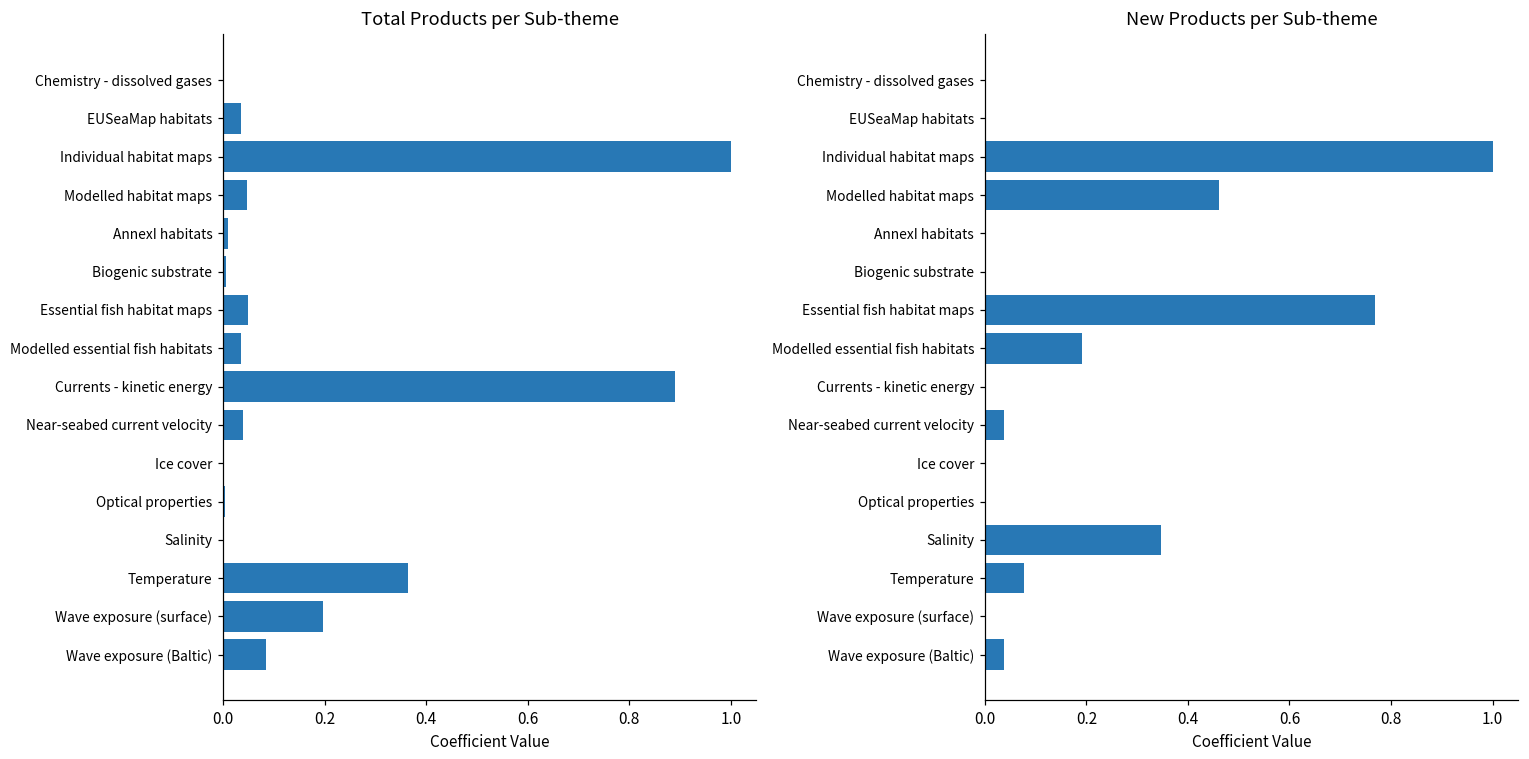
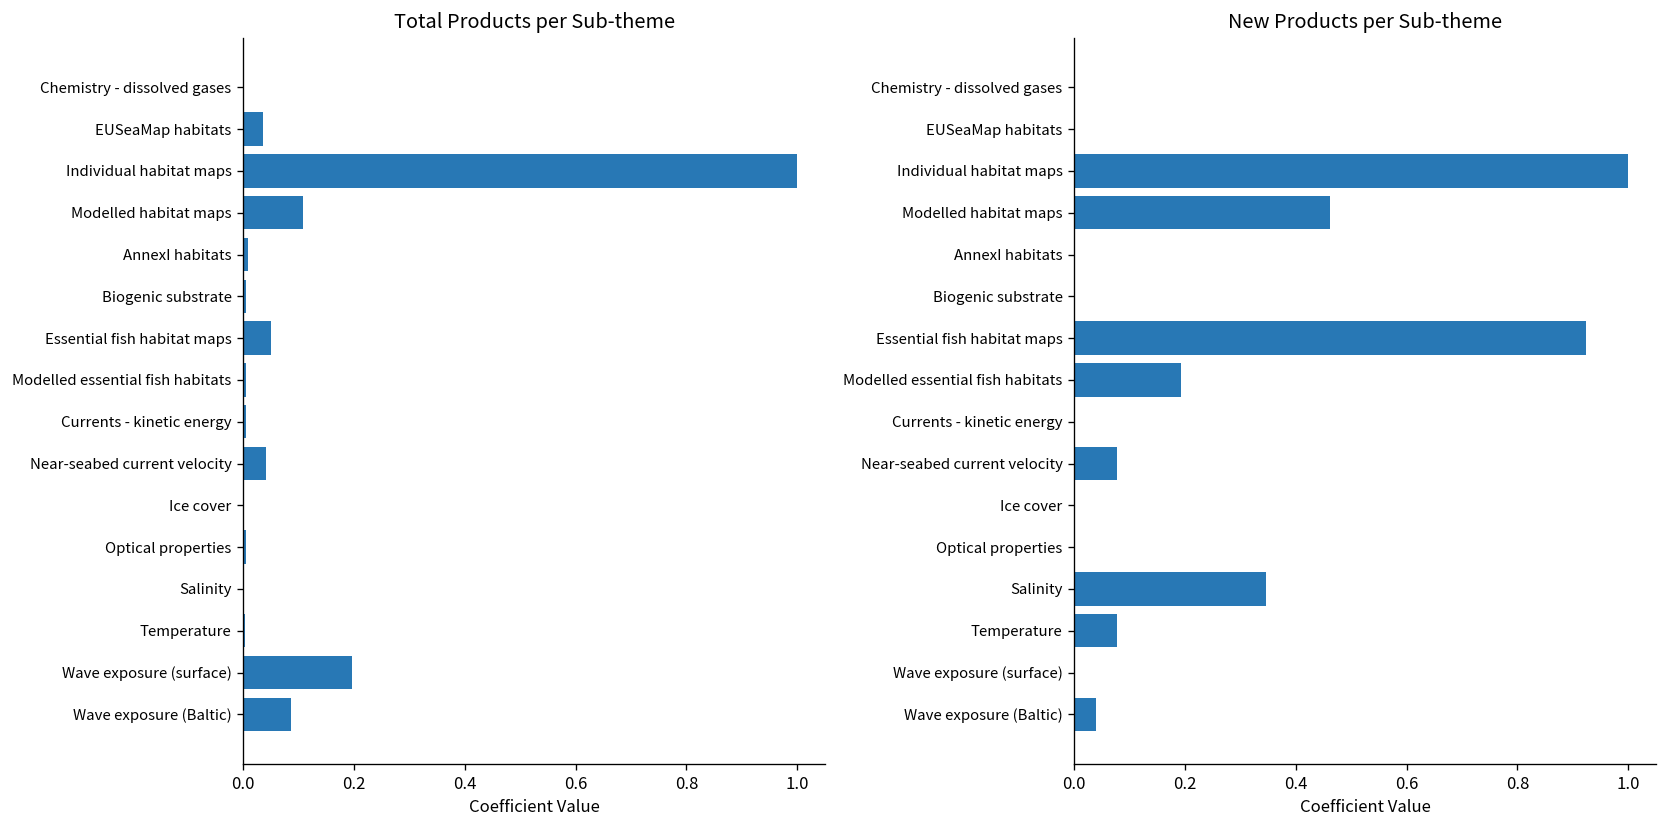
Total Products per Sub-theme, Modelled habitat maps: 0.05 -> 0.11
Total Products per Sub-theme, Modelled essential fish habitats: 0.04 -> 0.00
Total Products per Sub-theme, Currents - kinetic energy: 0.89 -> 0.00
Total Products per Sub-theme, Temperature: 0.36 -> 0.00
New Products per Sub-theme, Essential fish habitat maps: 0.77 -> 0.92
New Products per Sub-theme, Near-seabed current velocity: 0.04 -> 0.08
